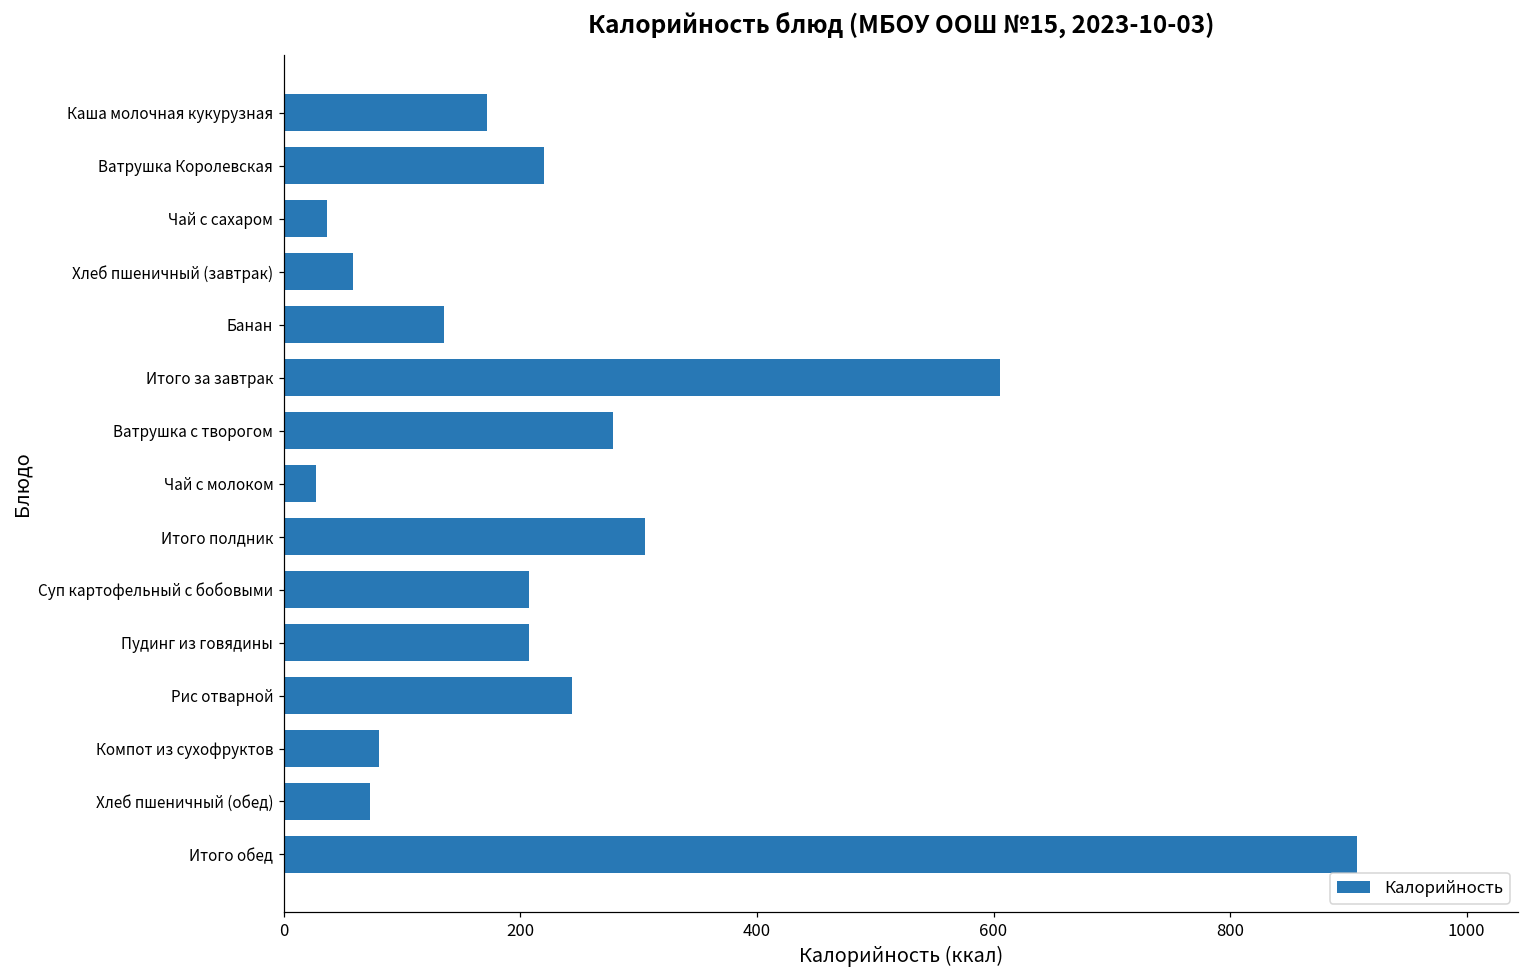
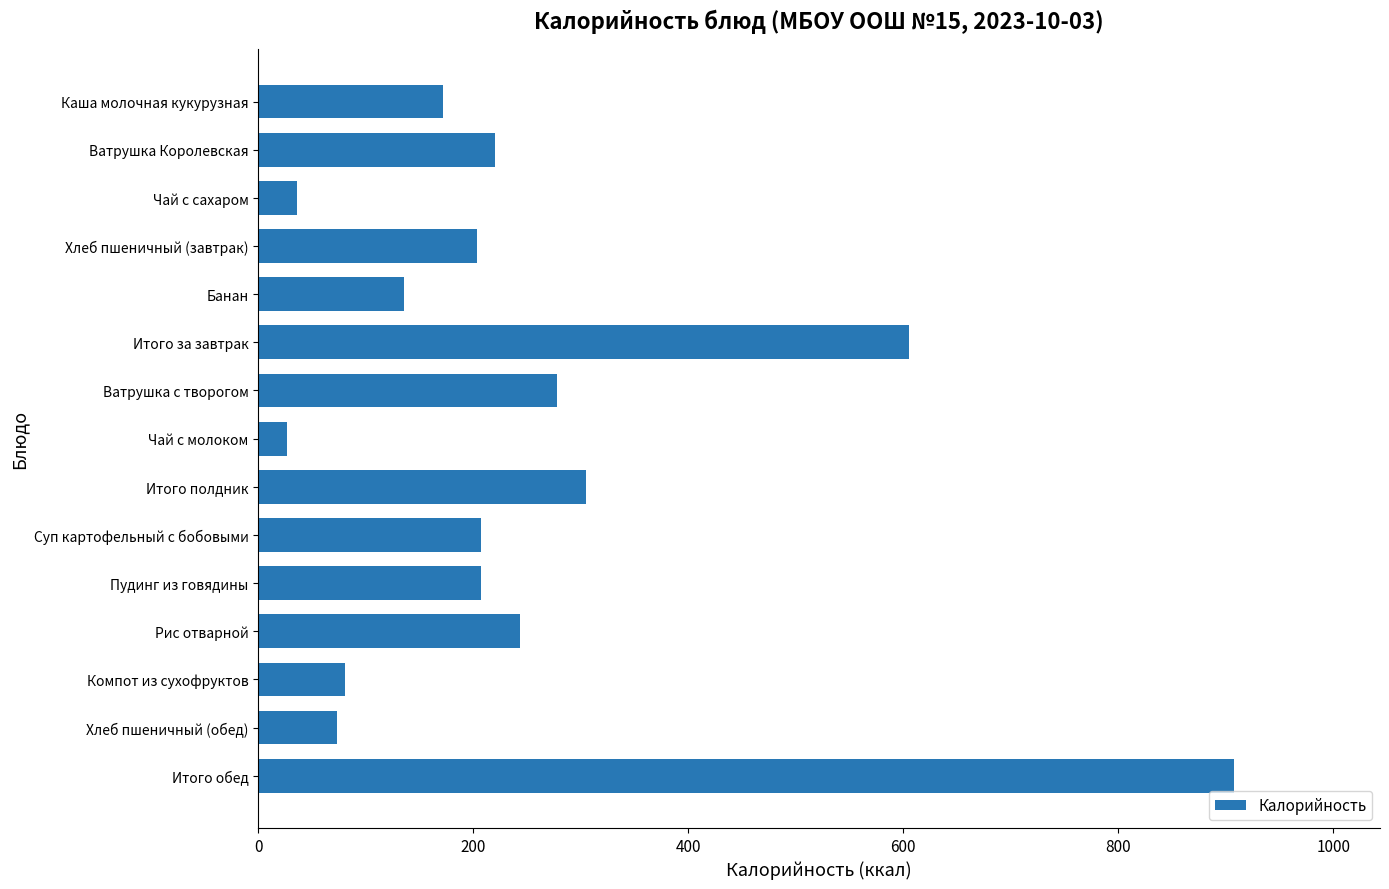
Хлеб пшеничный (завтрак): 58 -> 204
